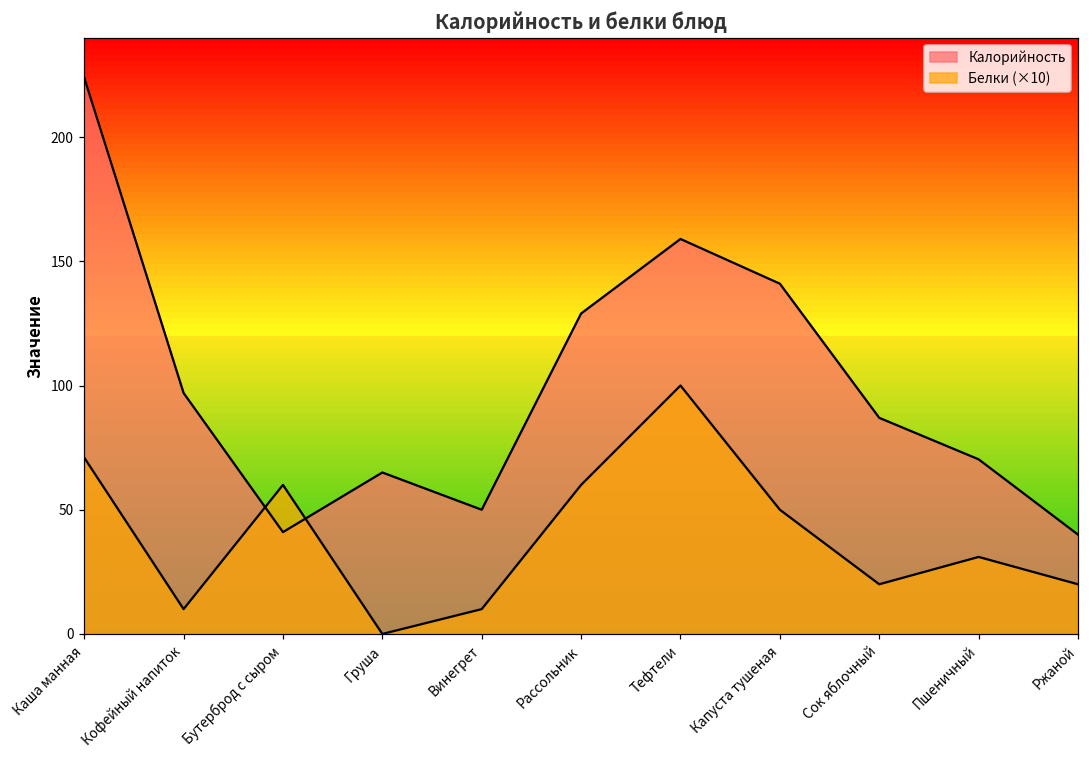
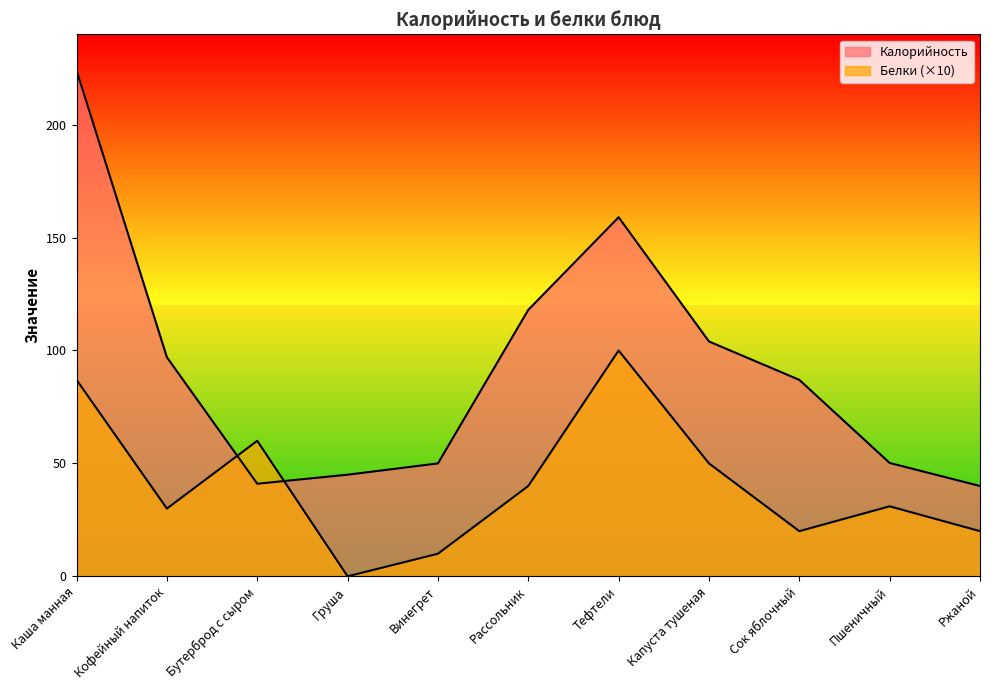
Белки (×10), Каша манная: 71 -> 87
Белки (×10), Кофейный напиток: 10 -> 30
Калорийность, Груша: 65 -> 45
Калорийность, Рассольник: 129 -> 118
Белки (×10), Рассольник: 60 -> 40
Калорийность, Капуста тушеная: 141 -> 104
Калорийность, Пшеничный: 70 -> 50
